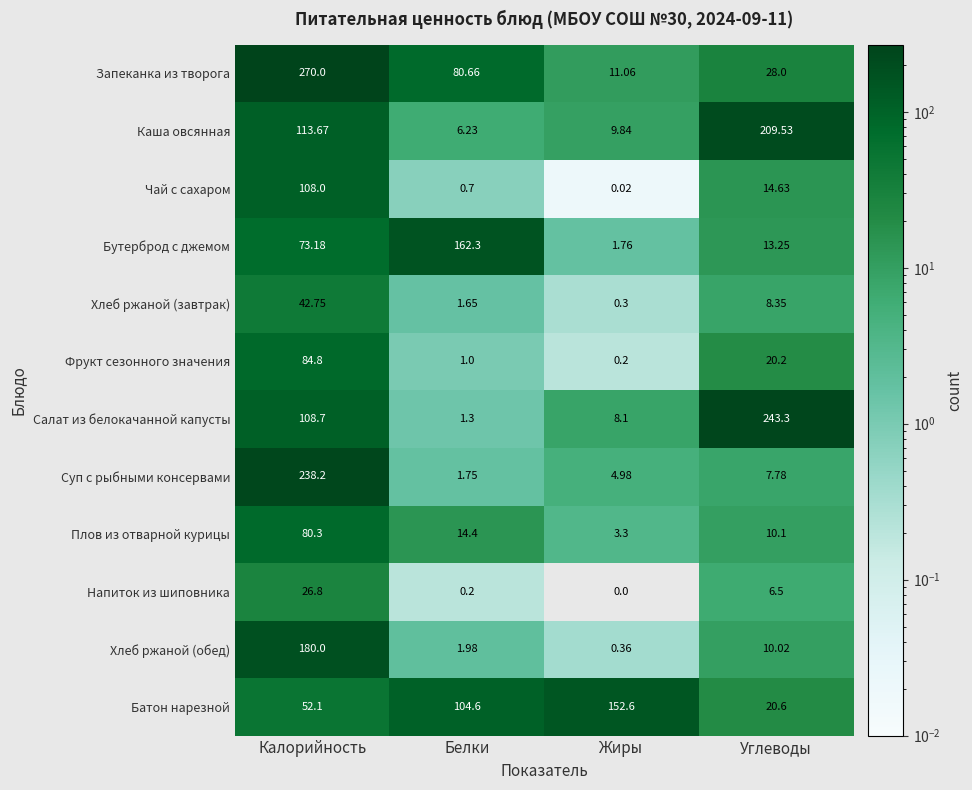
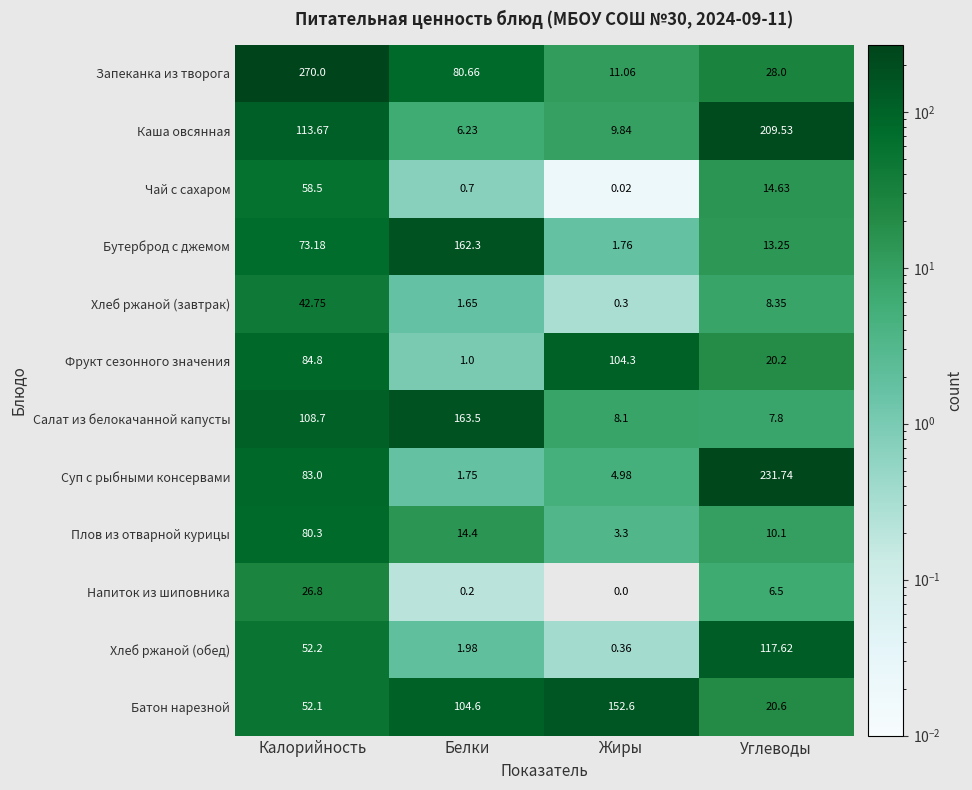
Чай с сахаром, Калорийность: 108.0 -> 58.5
Фрукт сезонного значения, Жиры: 0.2 -> 104.3
Салат из белокачанной капусты, Белки: 1.3 -> 163.5
Салат из белокачанной капусты, Углеводы: 243.3 -> 7.8
Суп с рыбными консервами, Калорийность: 238.2 -> 83.0
Суп с рыбными консервами, Углеводы: 7.78 -> 231.74
Хлеб ржаной (обед), Калорийность: 180.0 -> 52.2
Хлеб ржаной (обед), Углеводы: 10.02 -> 117.62
